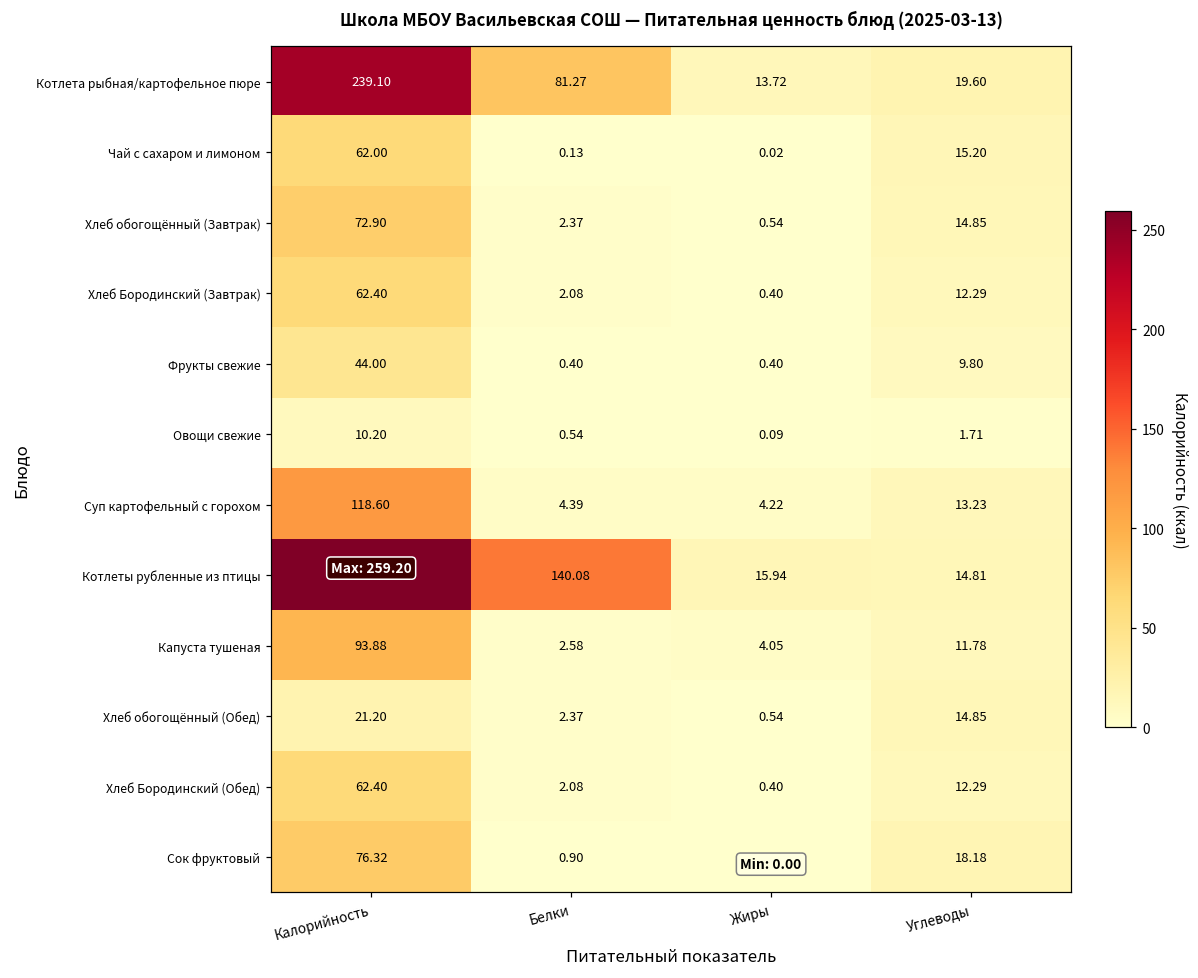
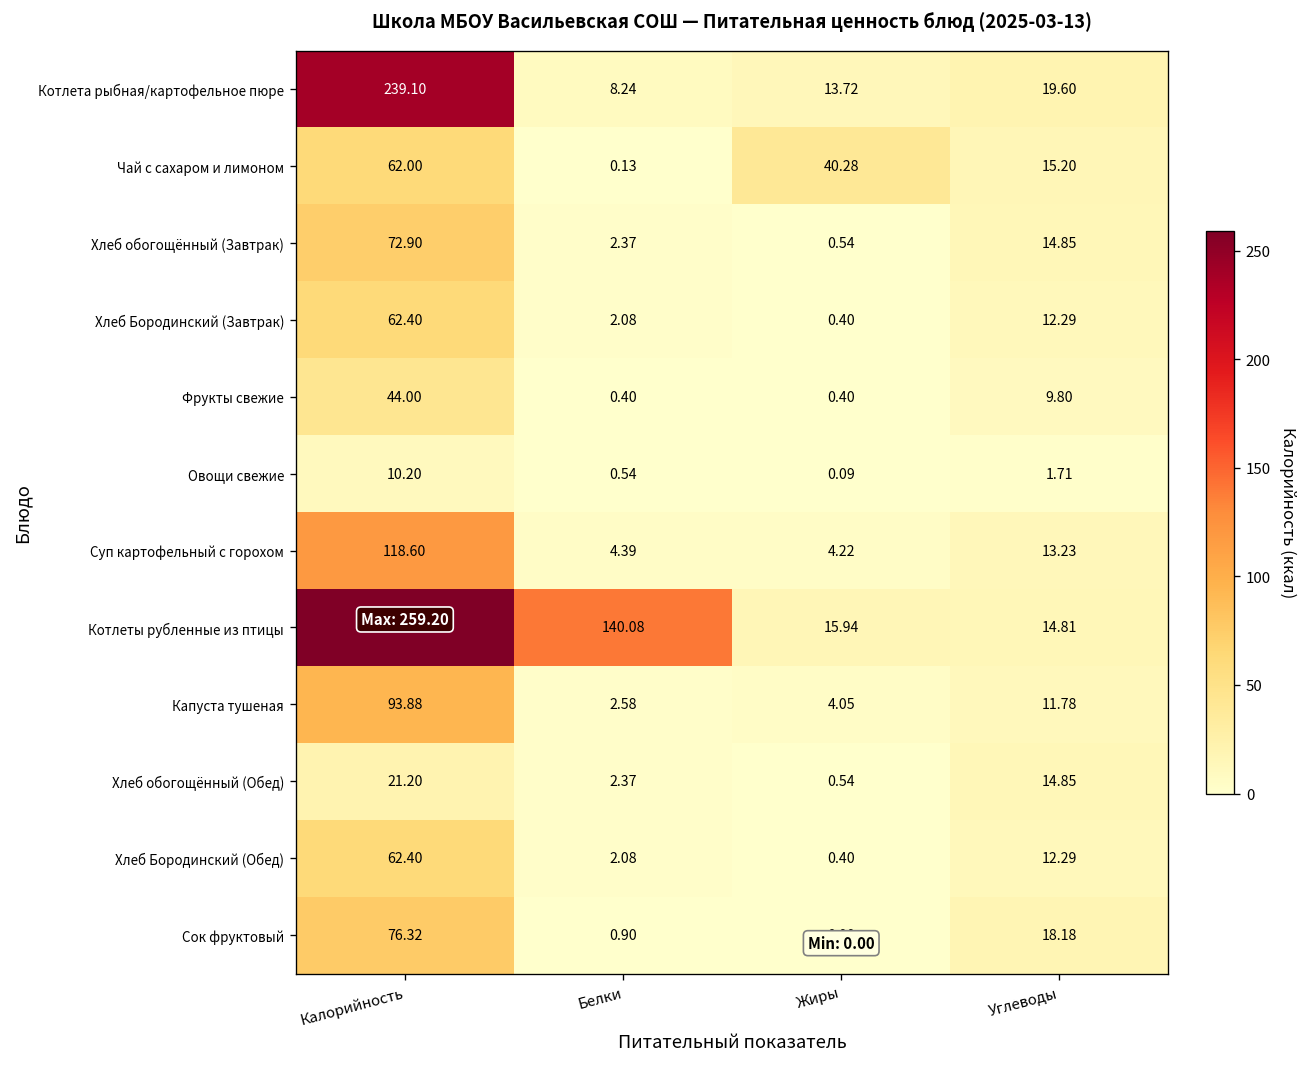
Котлета рыбная/картофельное пюре, Белки: 81.27 -> 8.24
Чай с сахаром и лимоном, Жиры: 0.02 -> 40.28
